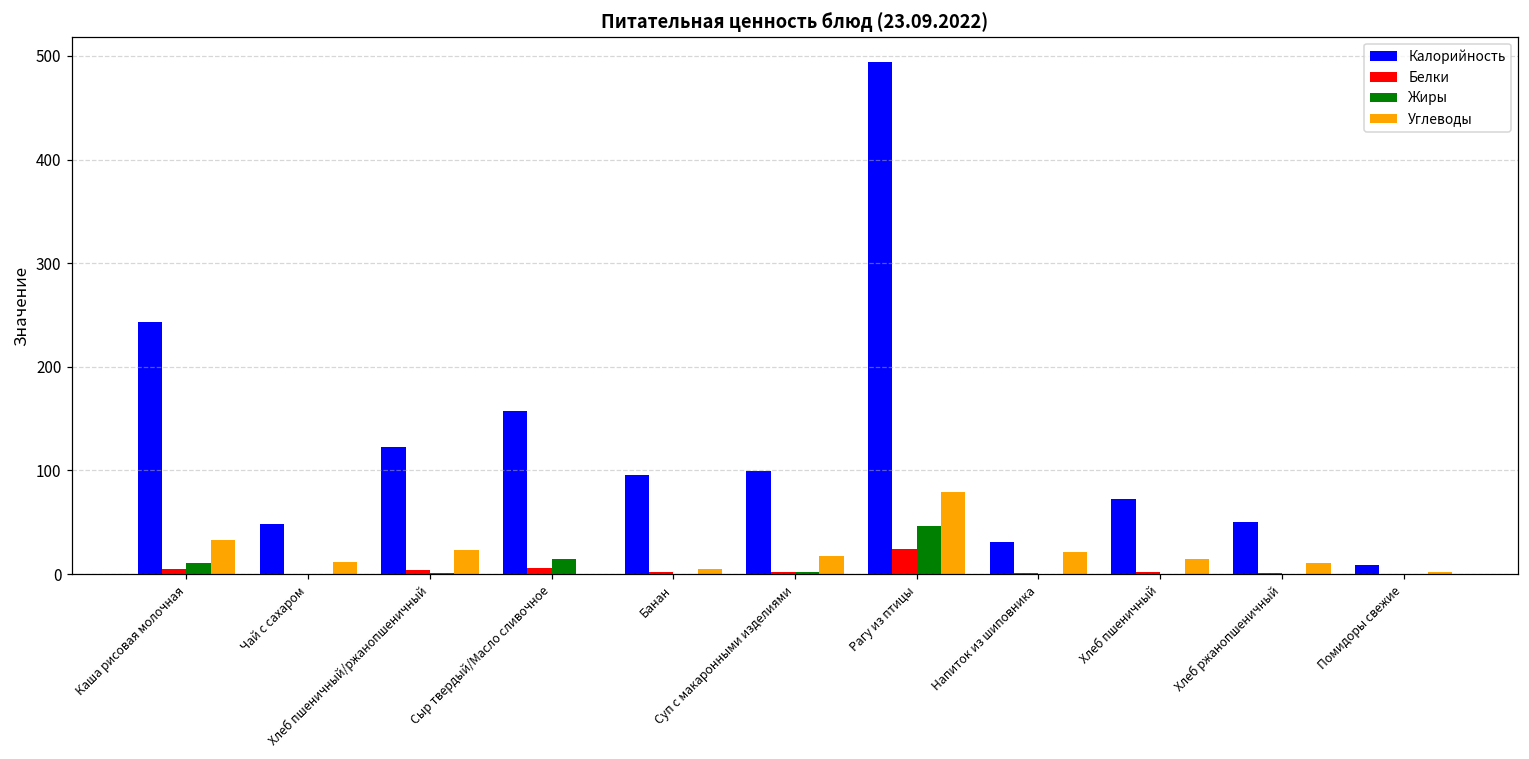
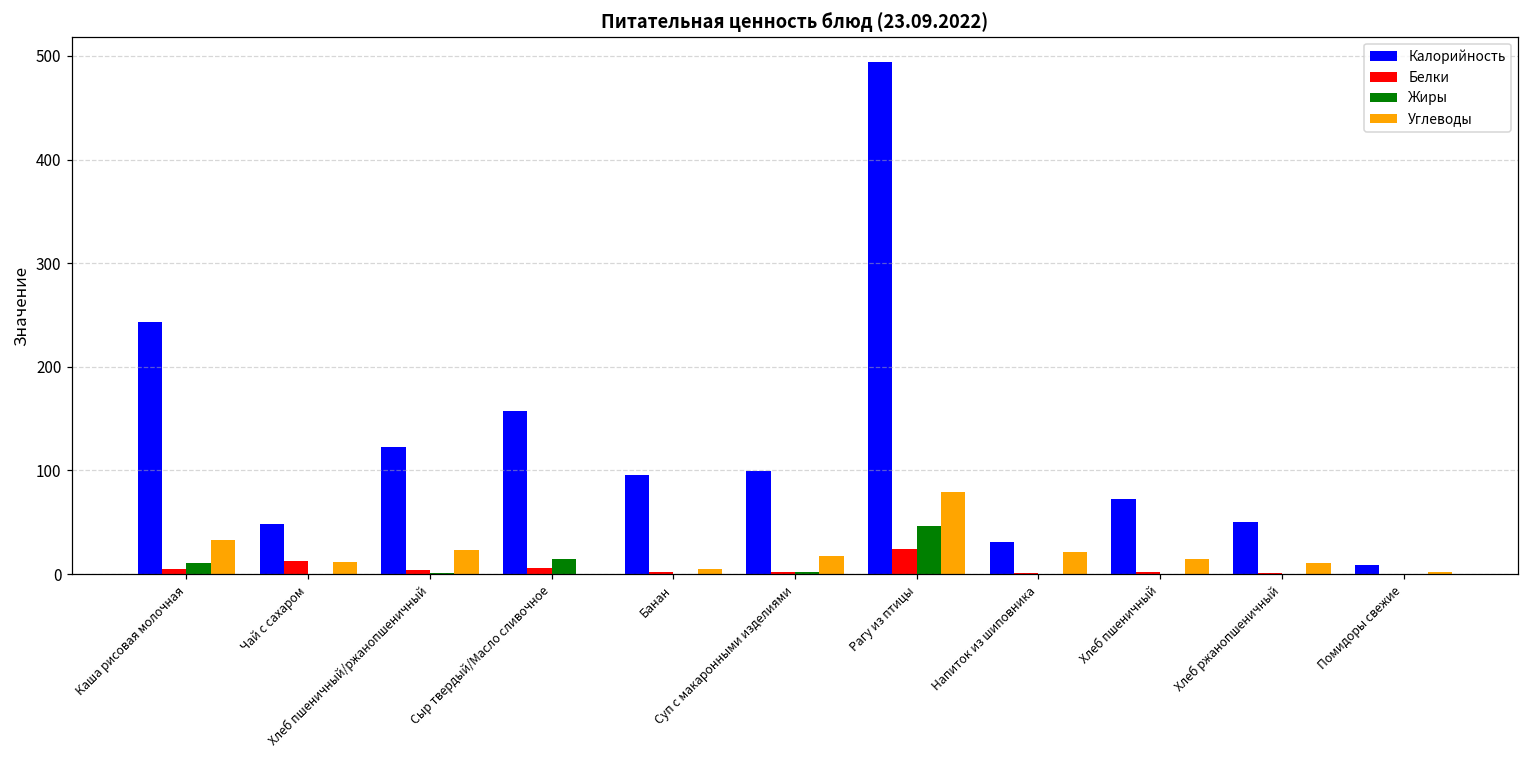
Белки, Чай с сахаром: 0 -> 10
